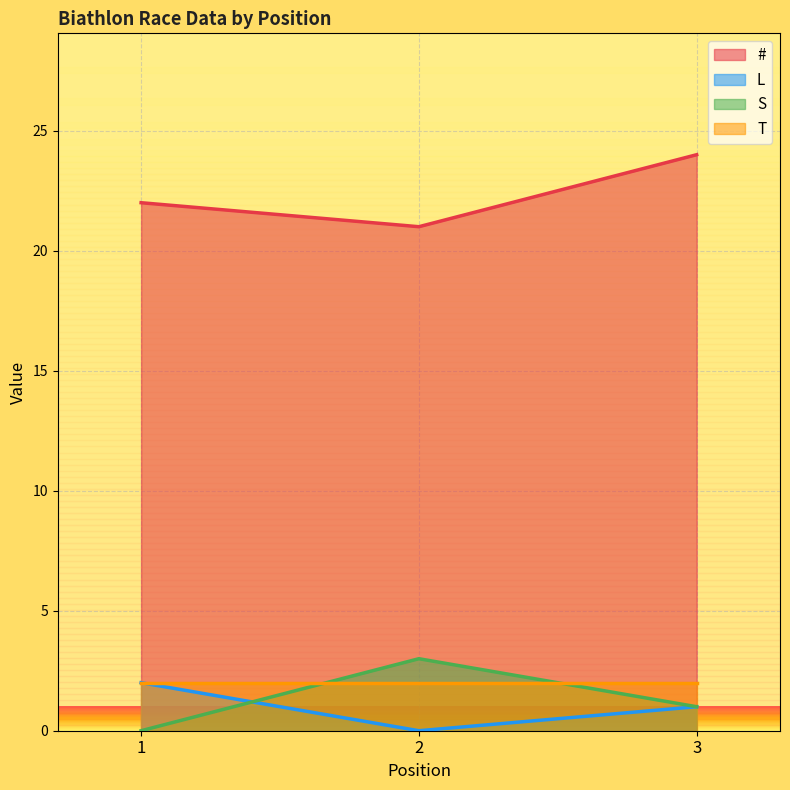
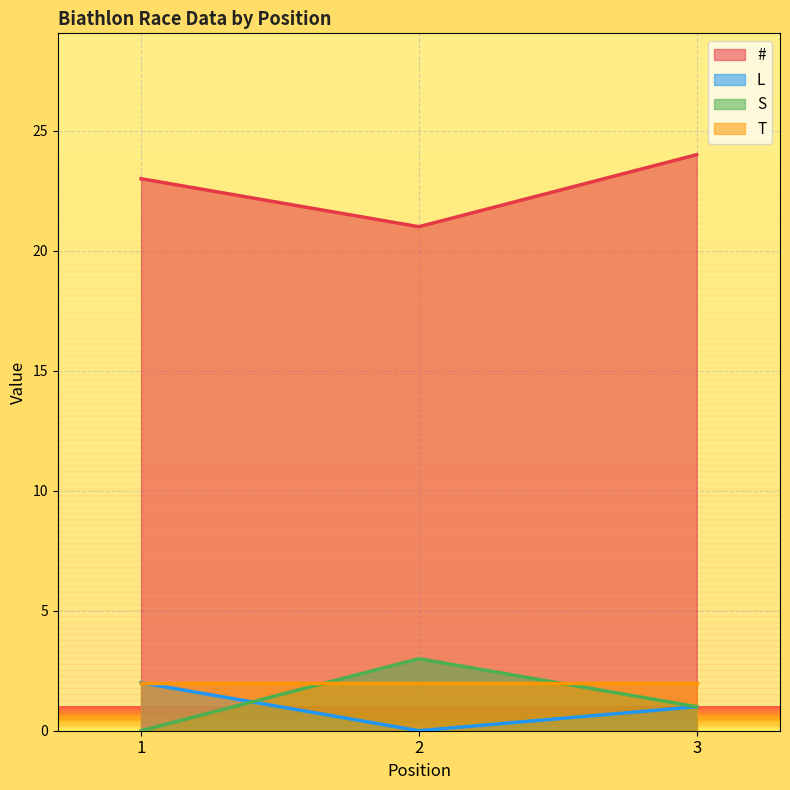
#, 1: 22 -> 23
